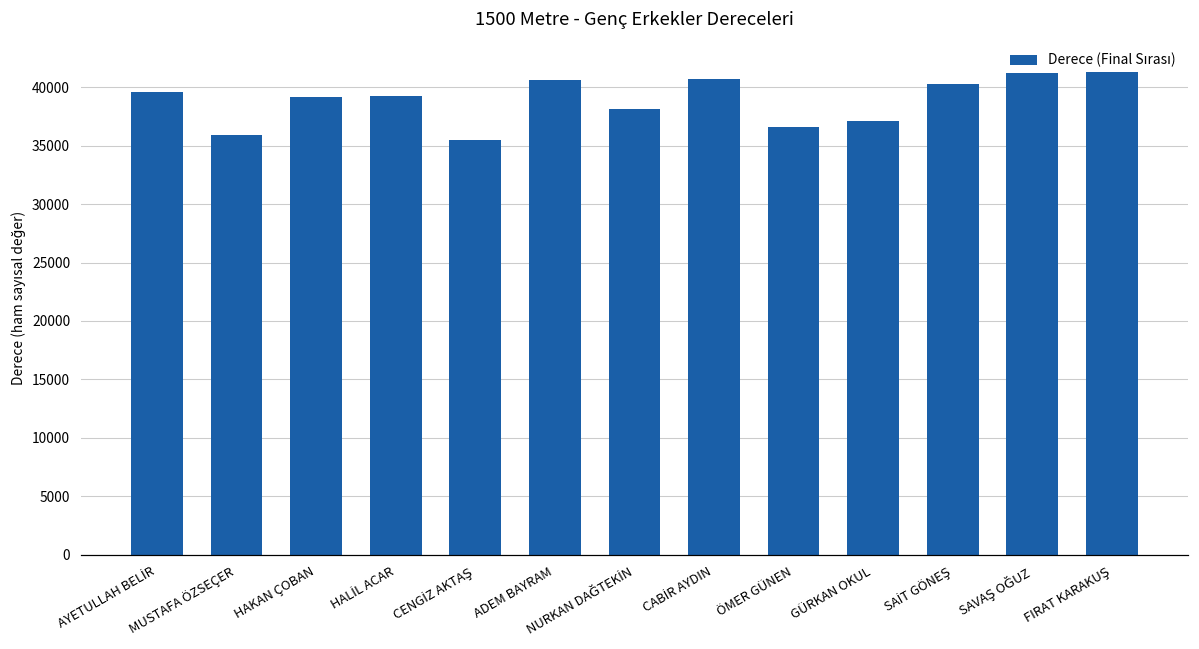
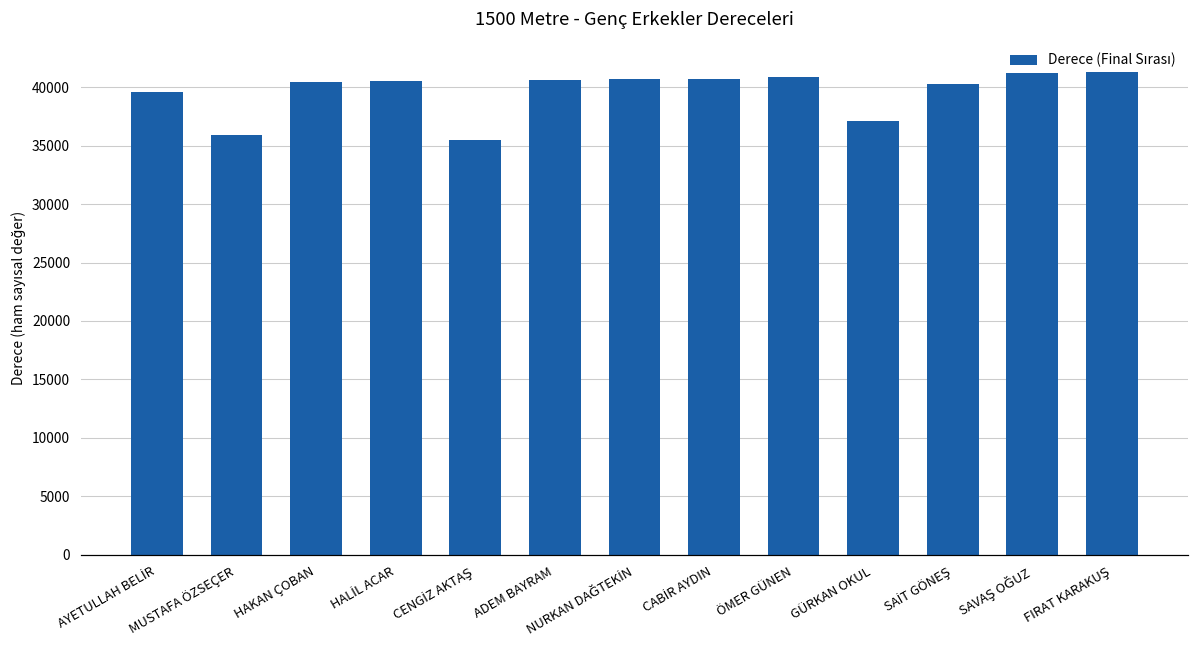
HAKAN ÇOBAN: 39200 -> 40500
HALİL ACAR: 39300 -> 40500
NURKAN DAĞTEKİN: 38200 -> 40700
ÖMER GÜNEN: 36600 -> 40800
